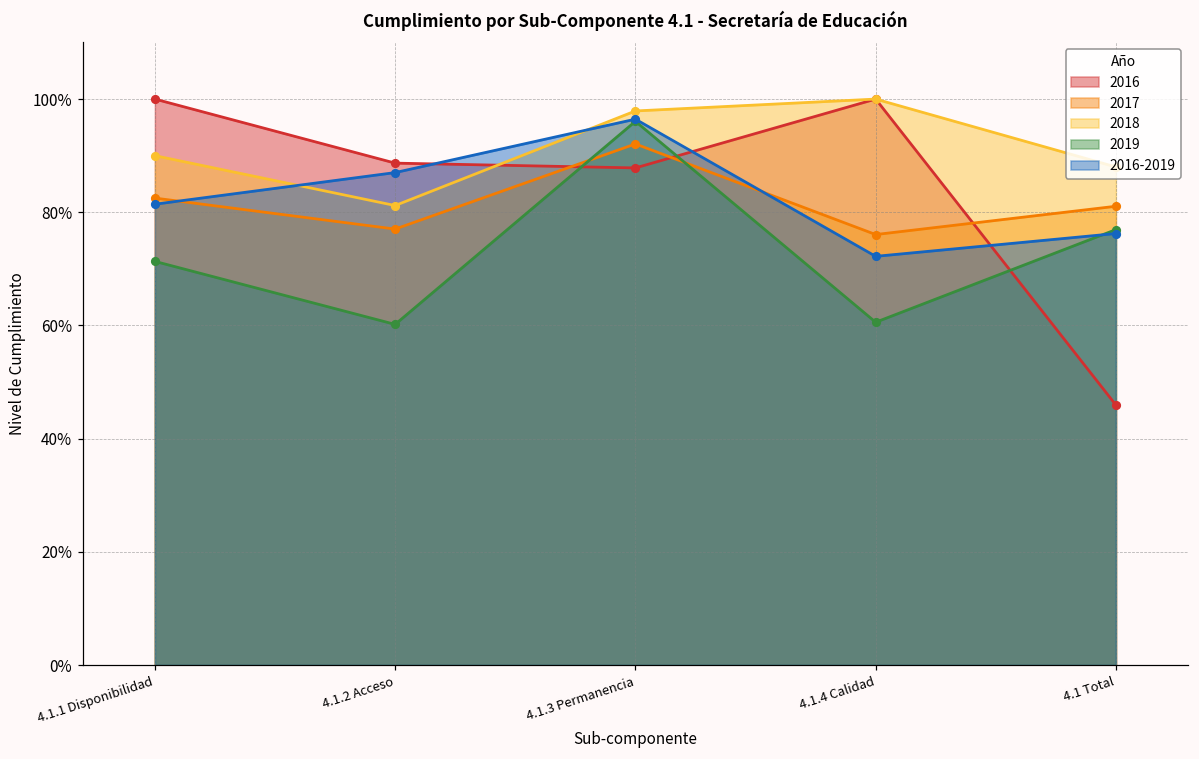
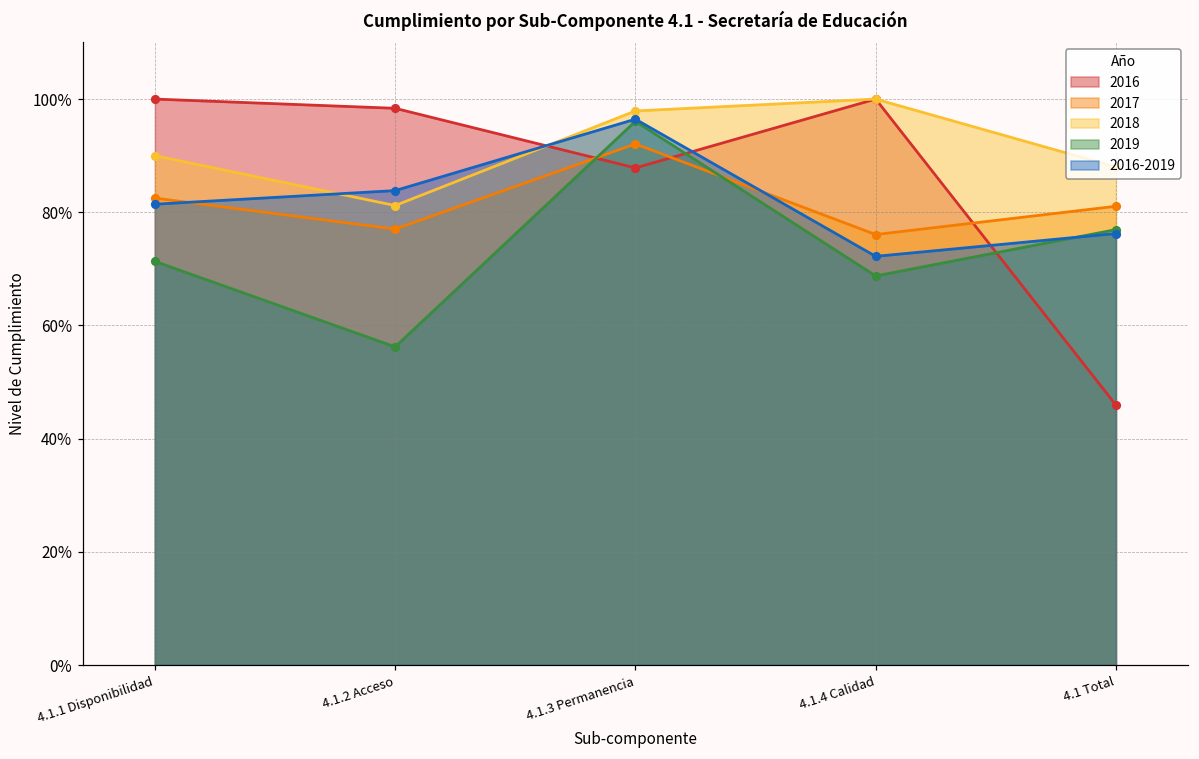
2016, 4.1.2 Acceso: 89% -> 98%
2019, 4.1.2 Acceso: 60% -> 56%
2016-2019, 4.1.2 Acceso: 87% -> 84%
2019, 4.1.4 Calidad: 61% -> 69%
